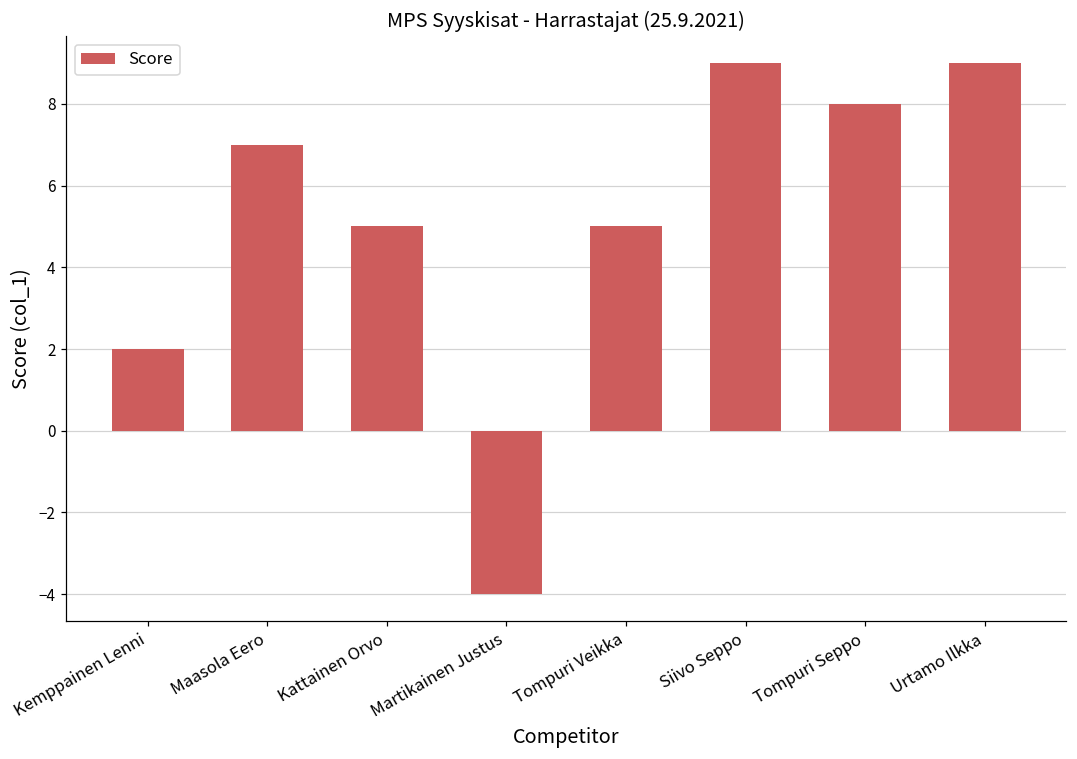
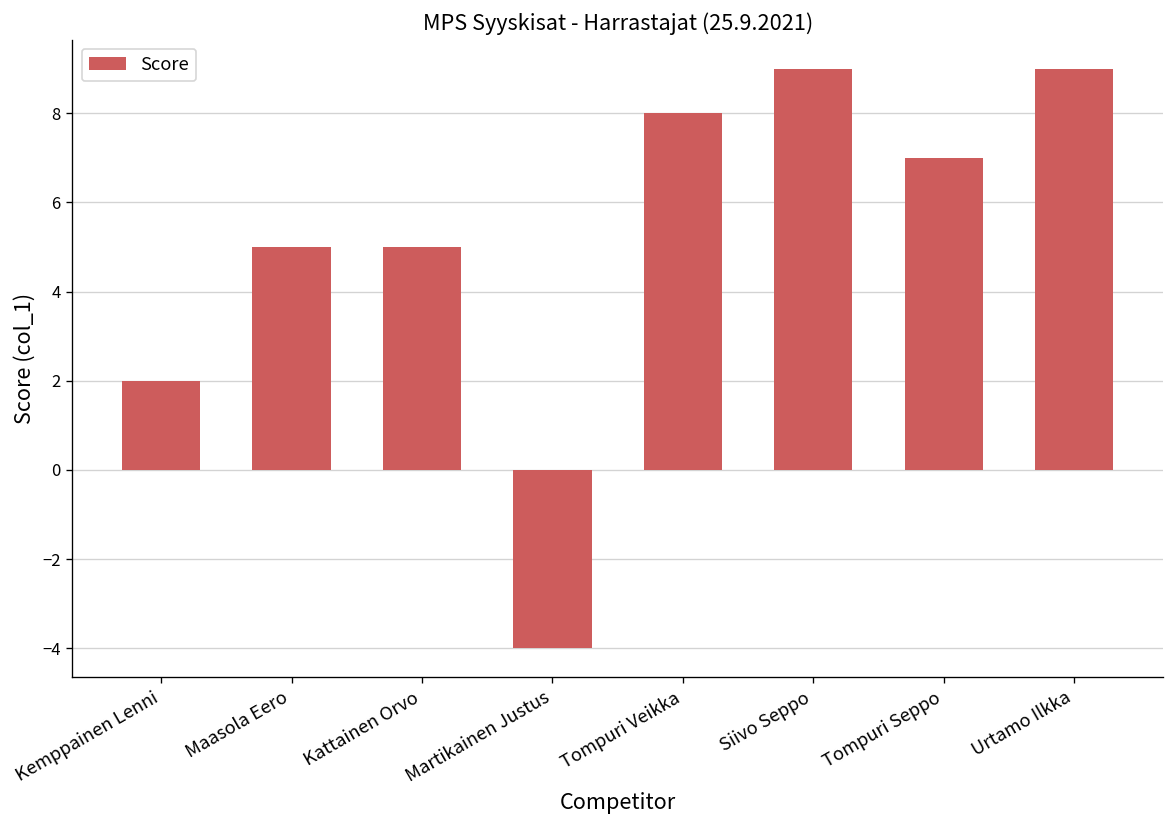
Maasola Eero: 7 -> 5
Tompuri Veikka: 5 -> 8
Tompuri Seppo: 8 -> 7
